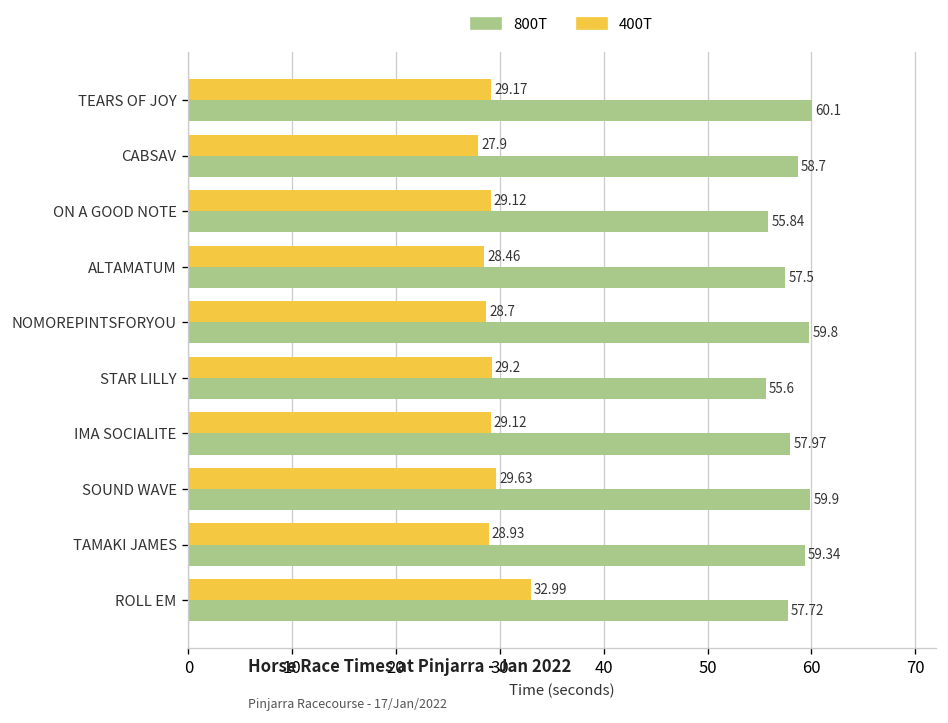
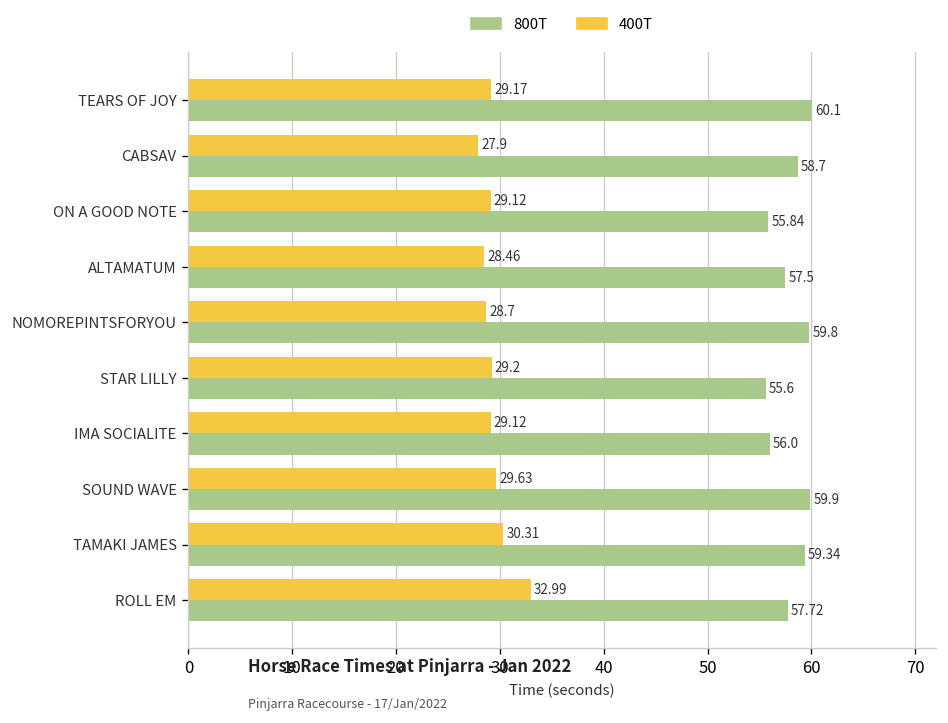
800T, IMA SOCIALITE: 57.97 -> 56.0
400T, TAMAKI JAMES: 28.93 -> 30.31
